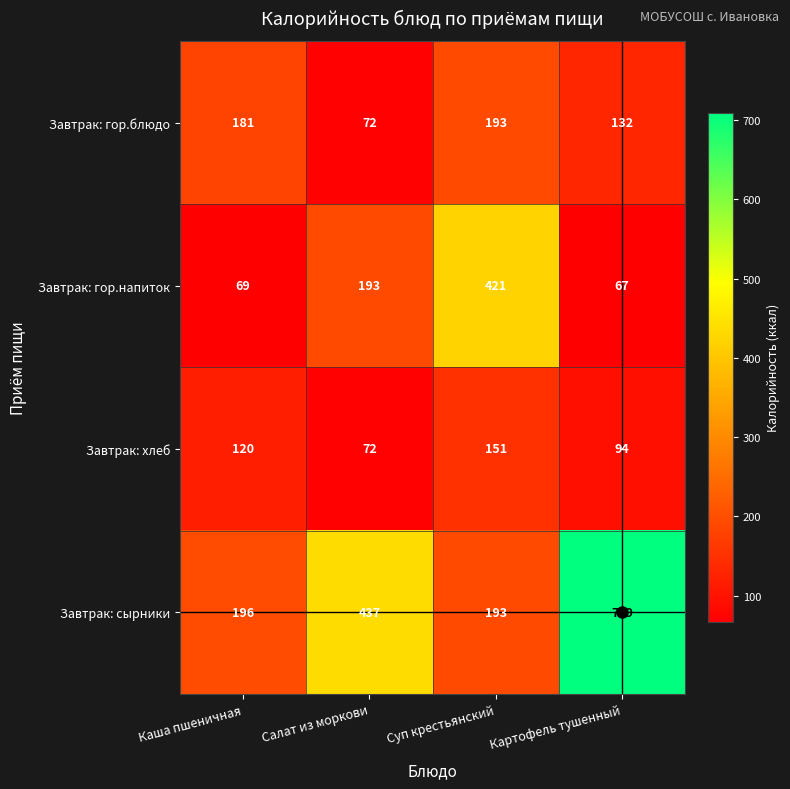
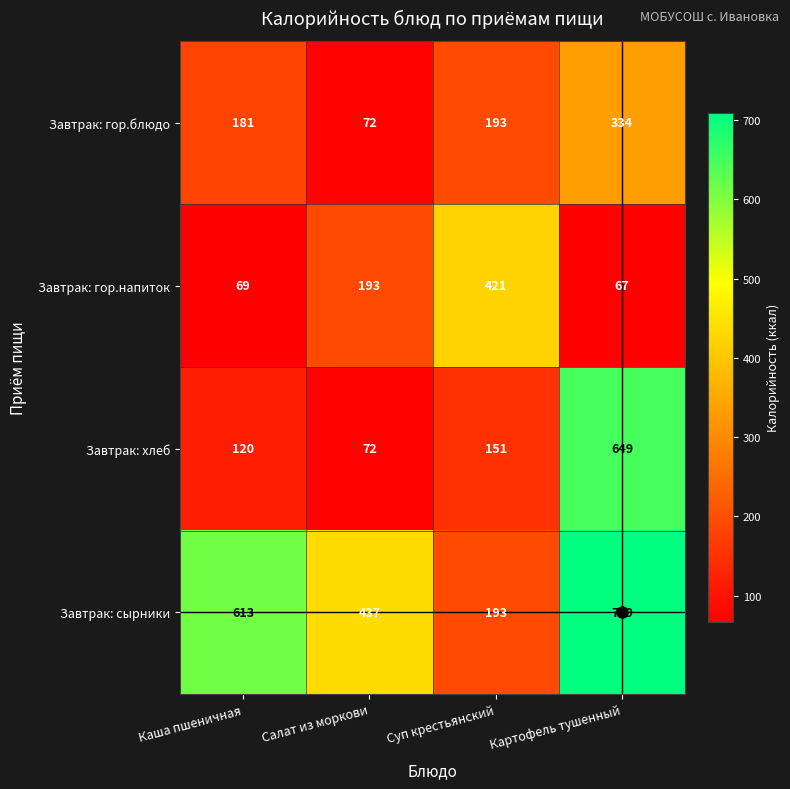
Завтрак: гор.блюдо, Картофель тушенный: 132 -> 334
Завтрак: хлеб, Картофель тушенный: 94 -> 649
Завтрак: сырники, Каша пшеничная: 196 -> 613
